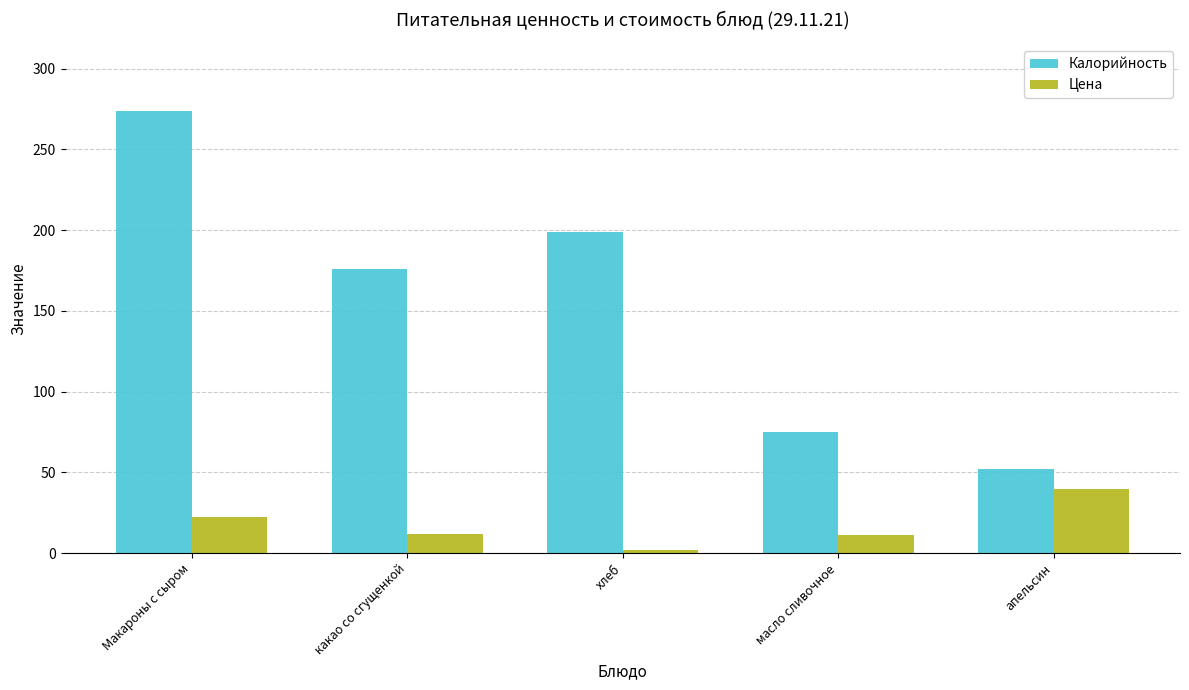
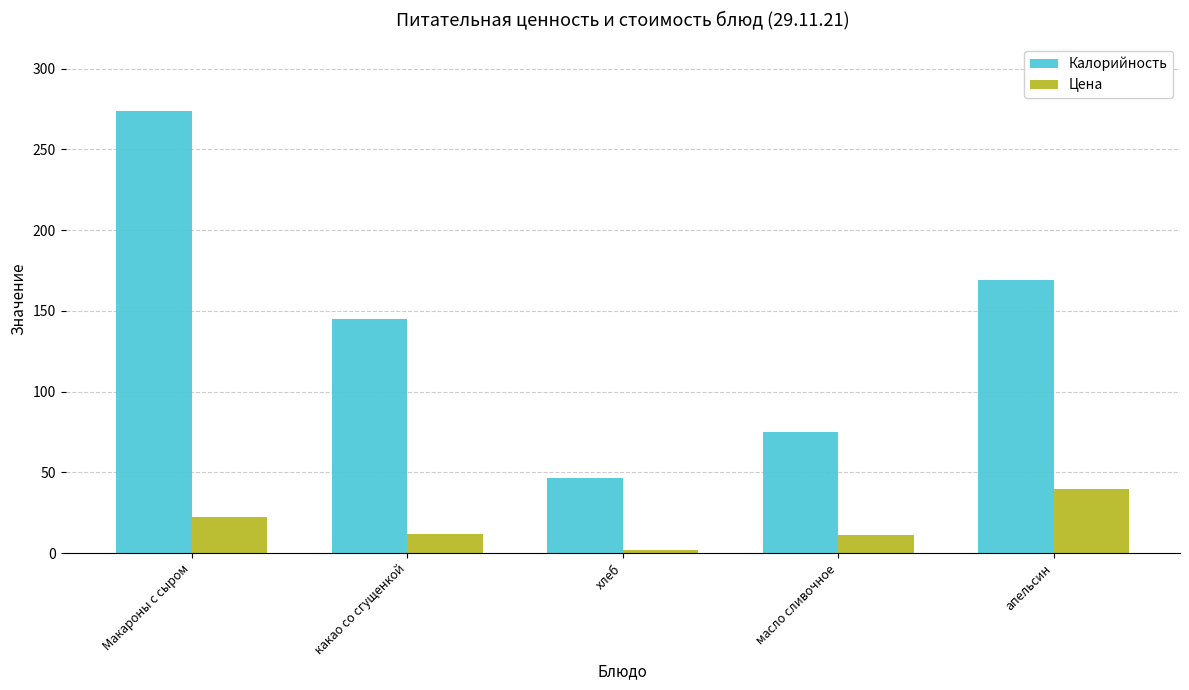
Калорийность, какао со сгущенкой: 176 -> 145
Калорийность, хлеб: 199 -> 47
Калорийность, апельсин: 52 -> 169
